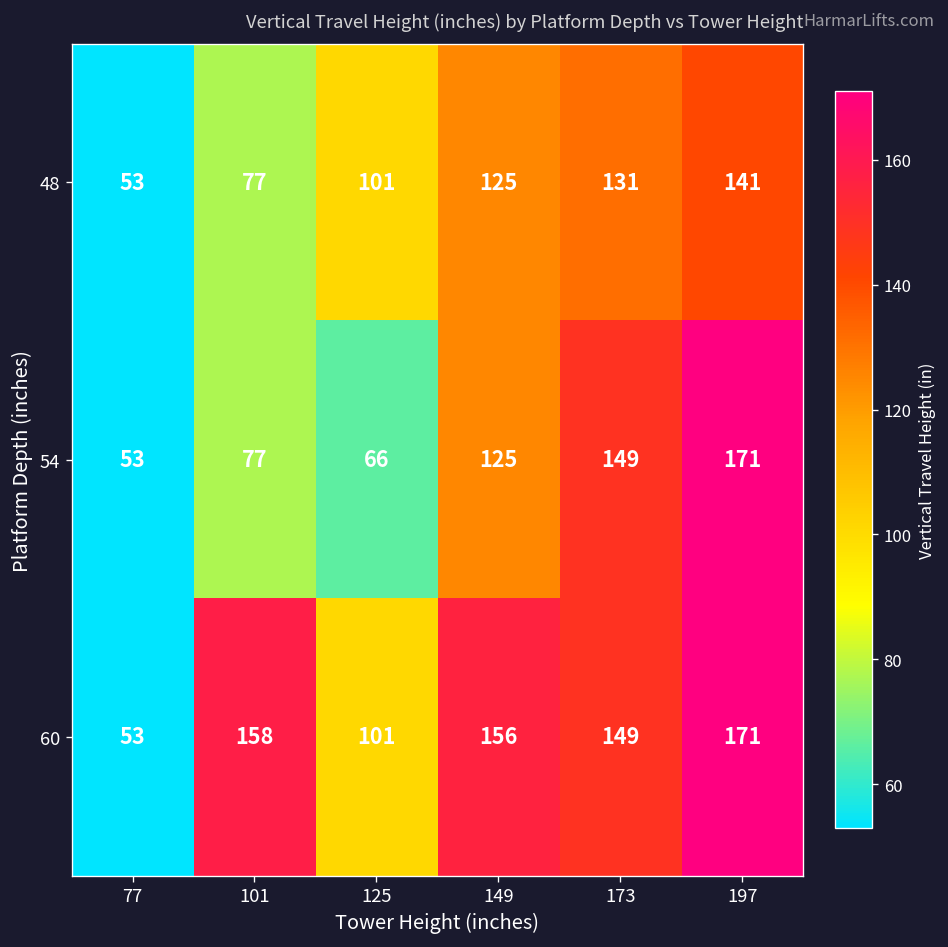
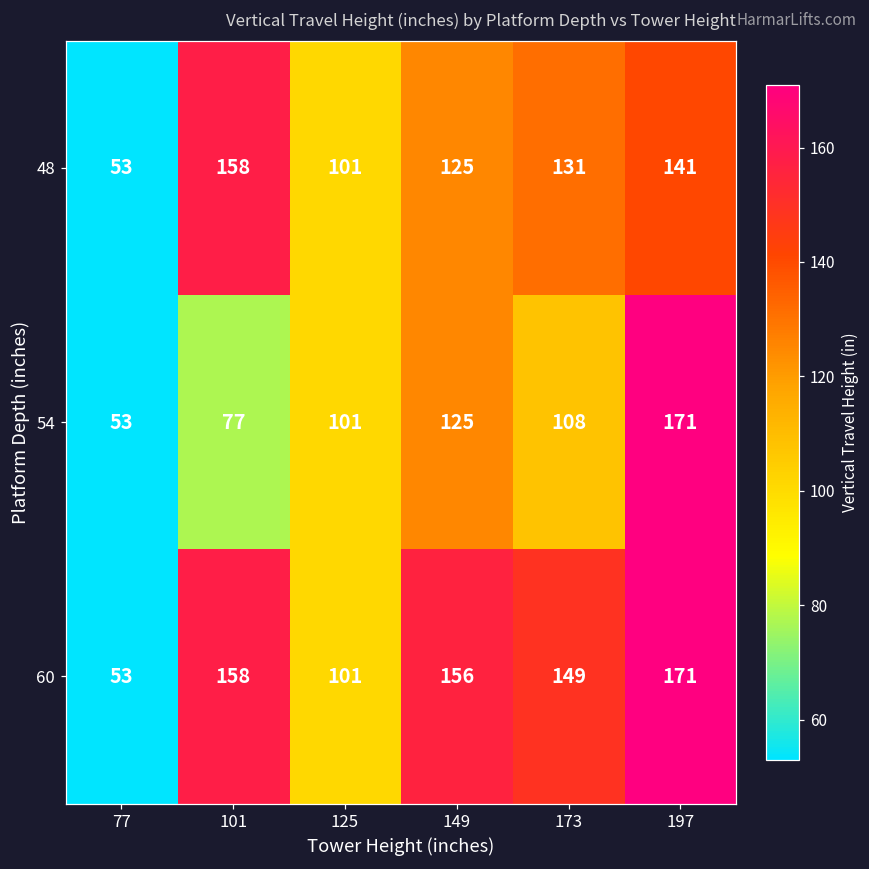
48, 101: 77 -> 158
54, 125: 66 -> 101
54, 173: 149 -> 108
